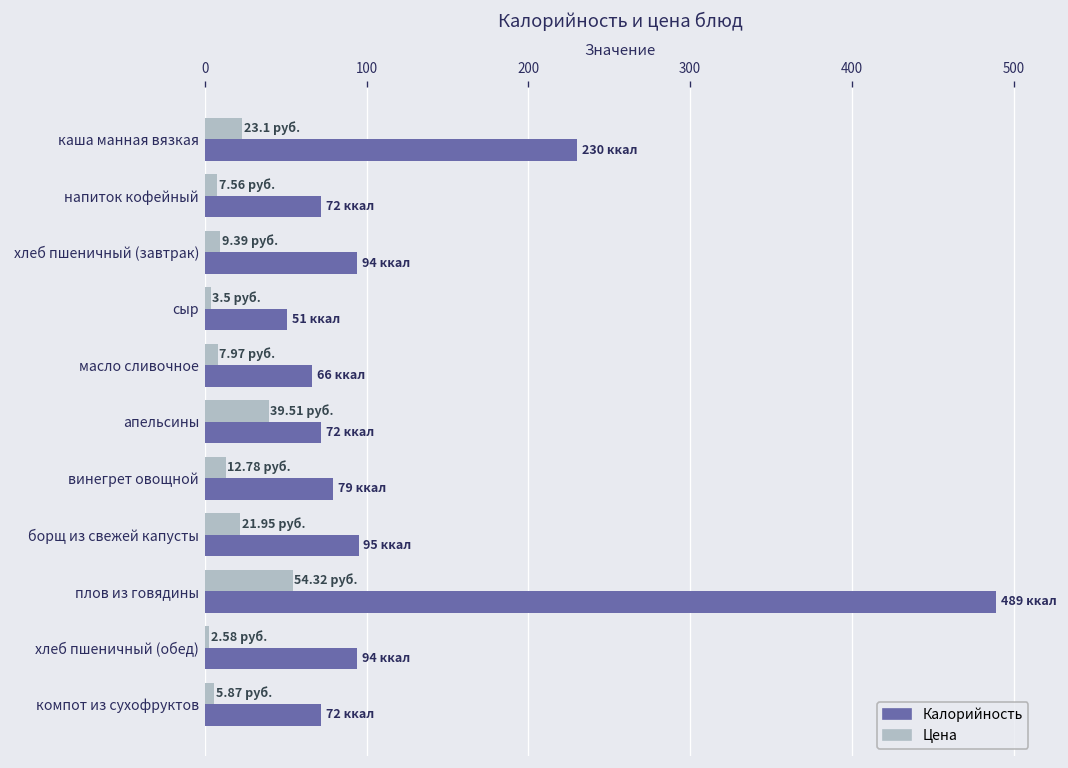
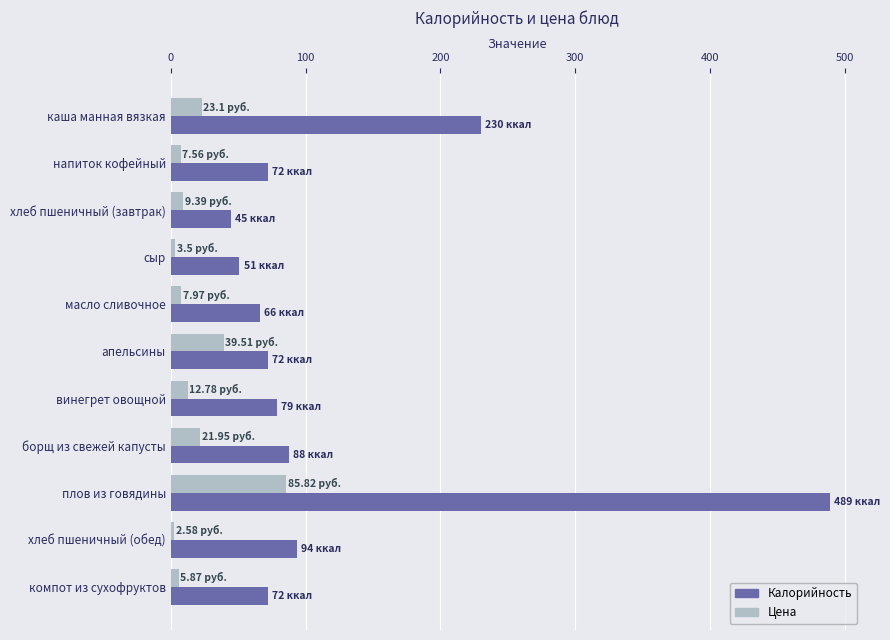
Калорийность, хлеб пшеничный (завтрак): 94 -> 45
Калорийность, борщ из свежей капусты: 95 -> 88
Цена, плов из говядины: 54.32 -> 85.82
